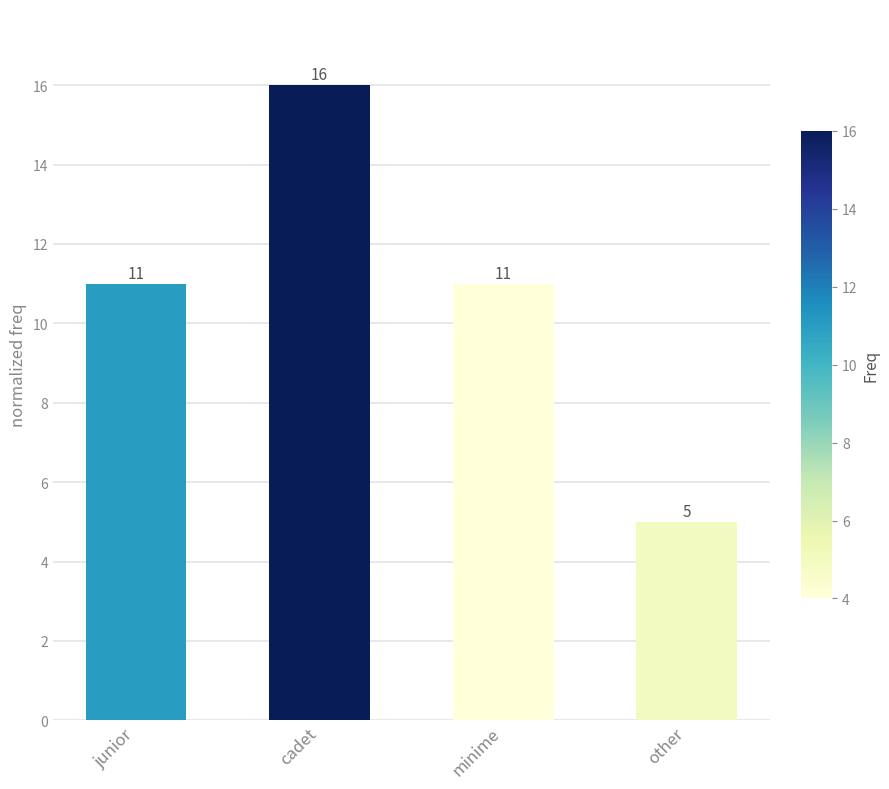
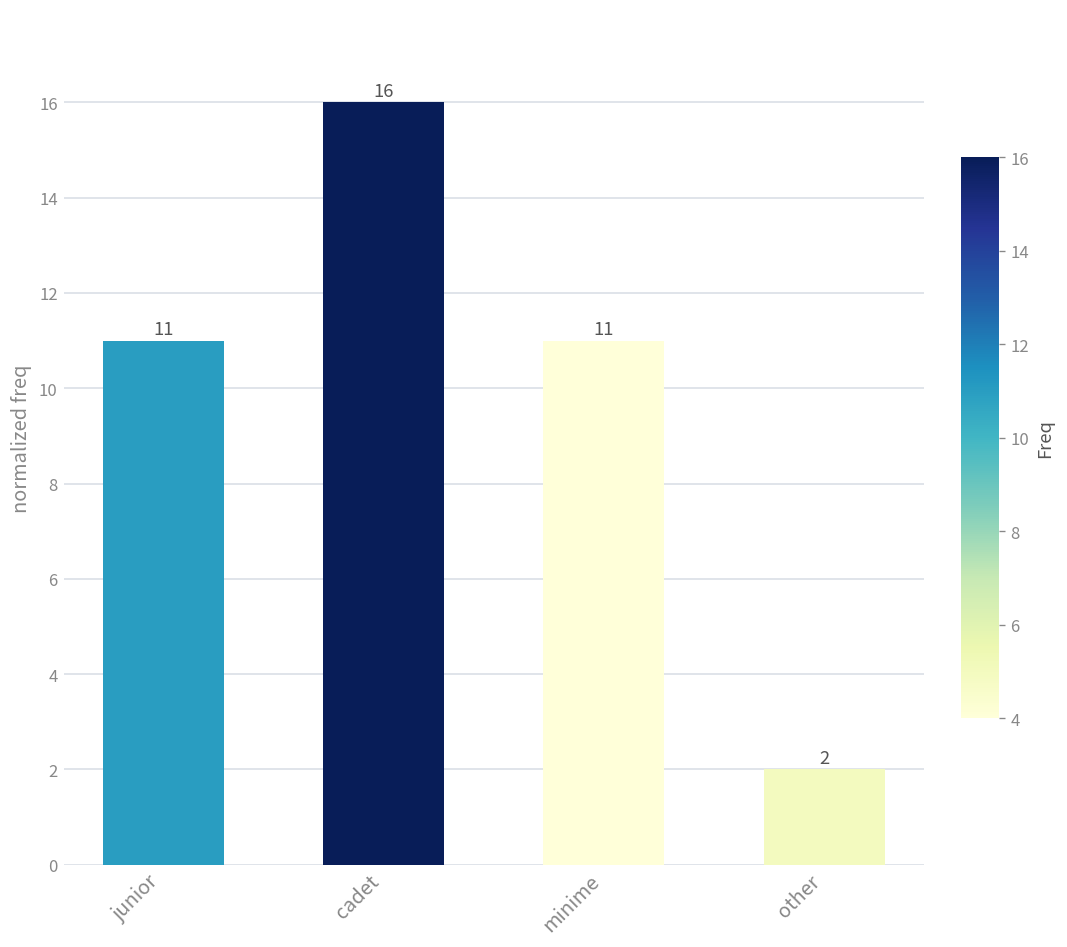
other: 5 -> 2
